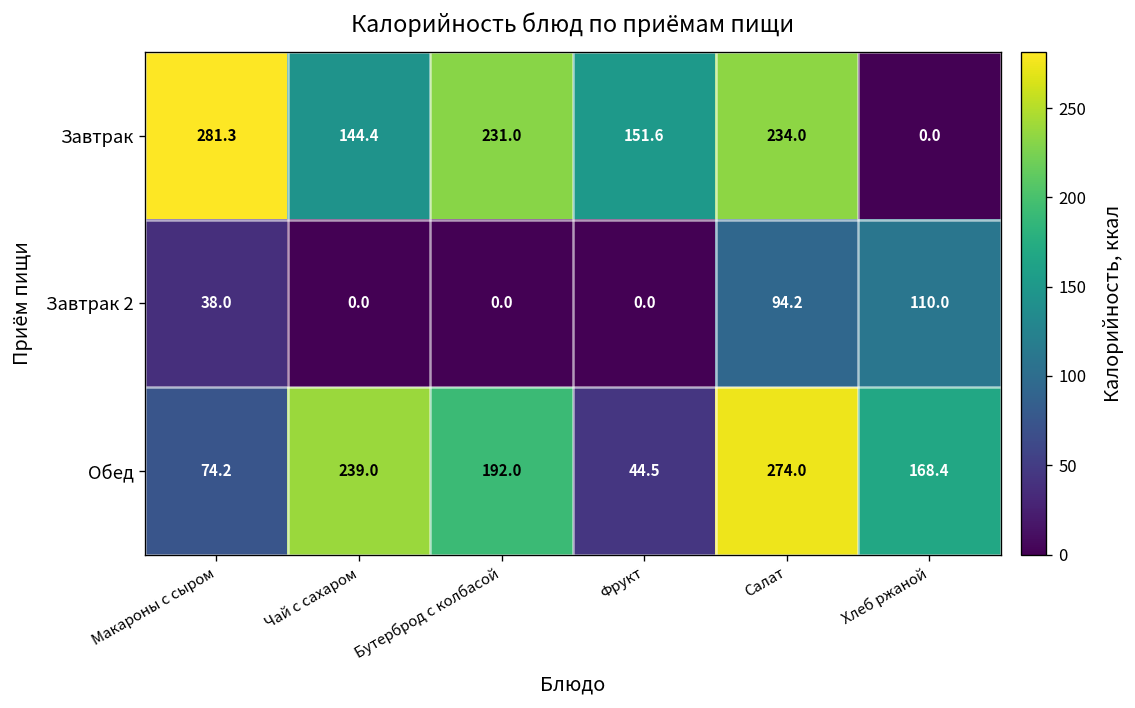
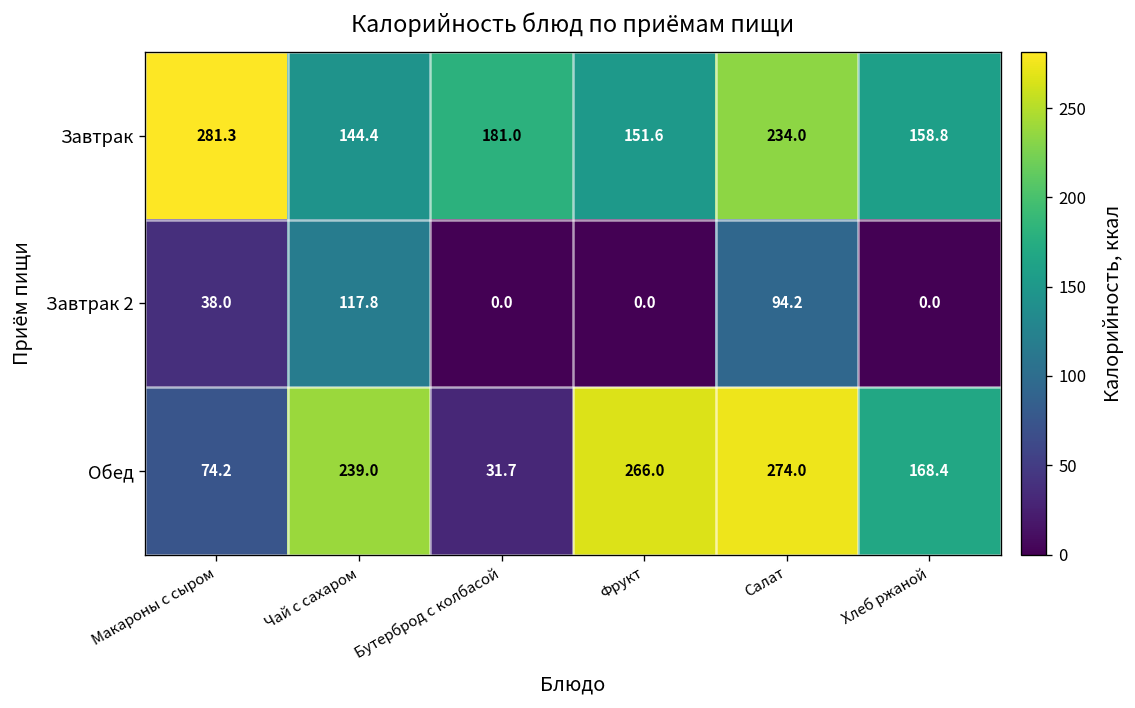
Завтрак, Бутерброд с колбасой: 231.0 -> 181.0
Завтрак, Хлеб ржаной: 0.0 -> 158.8
Завтрак 2, Чай с сахаром: 0.0 -> 117.8
Завтрак 2, Хлеб ржаной: 110.0 -> 0.0
Обед, Бутерброд с колбасой: 192.0 -> 31.7
Обед, Фрукт: 44.5 -> 266.0
